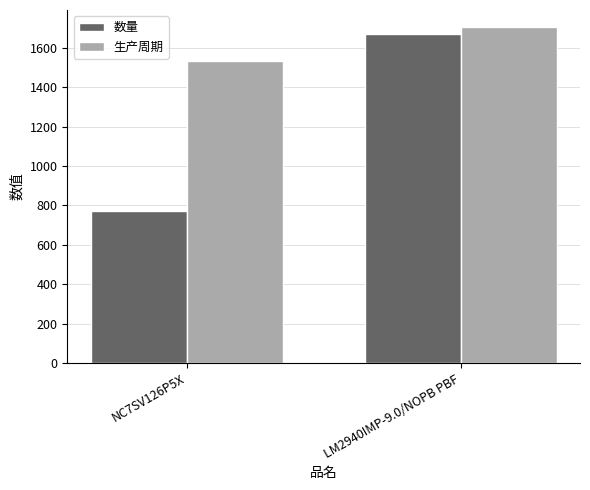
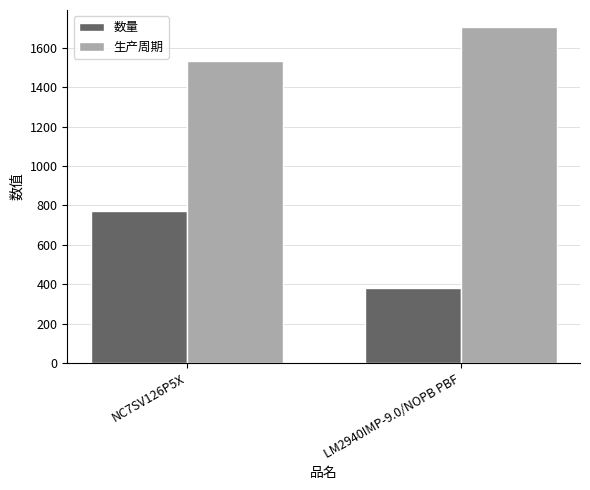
数量, LM2940IMP-9.0/NOPB PBF: 1670 -> 380
